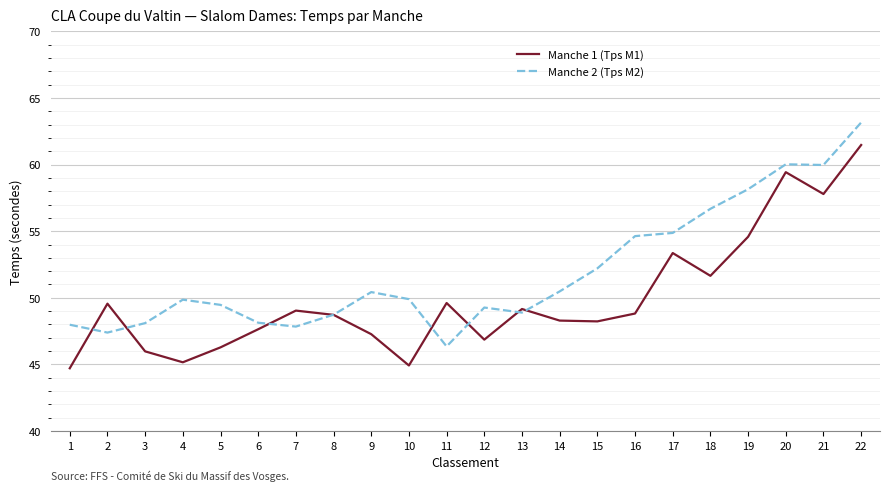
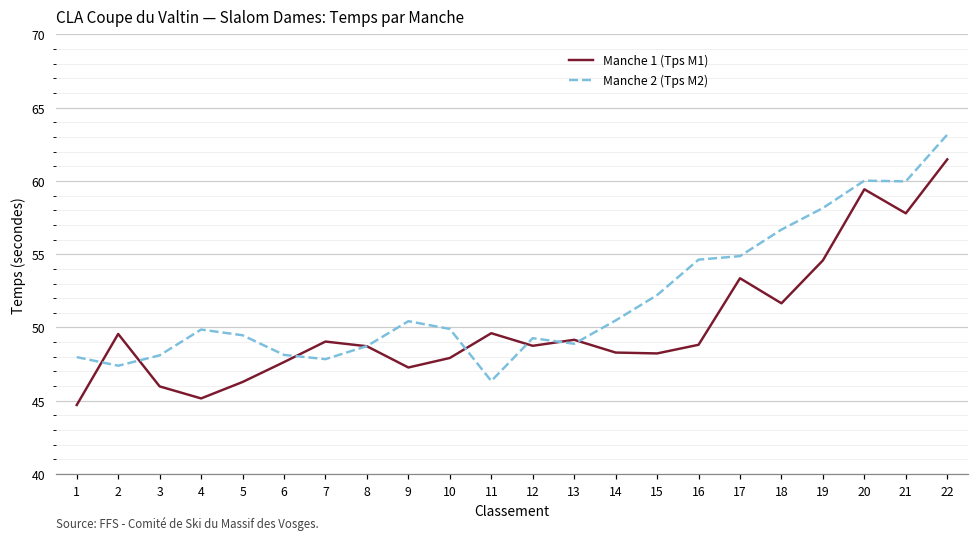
Manche 1 (Tps M1), 10: 44.9 -> 47.9
Manche 1 (Tps M1), 12: 46.9 -> 48.8
